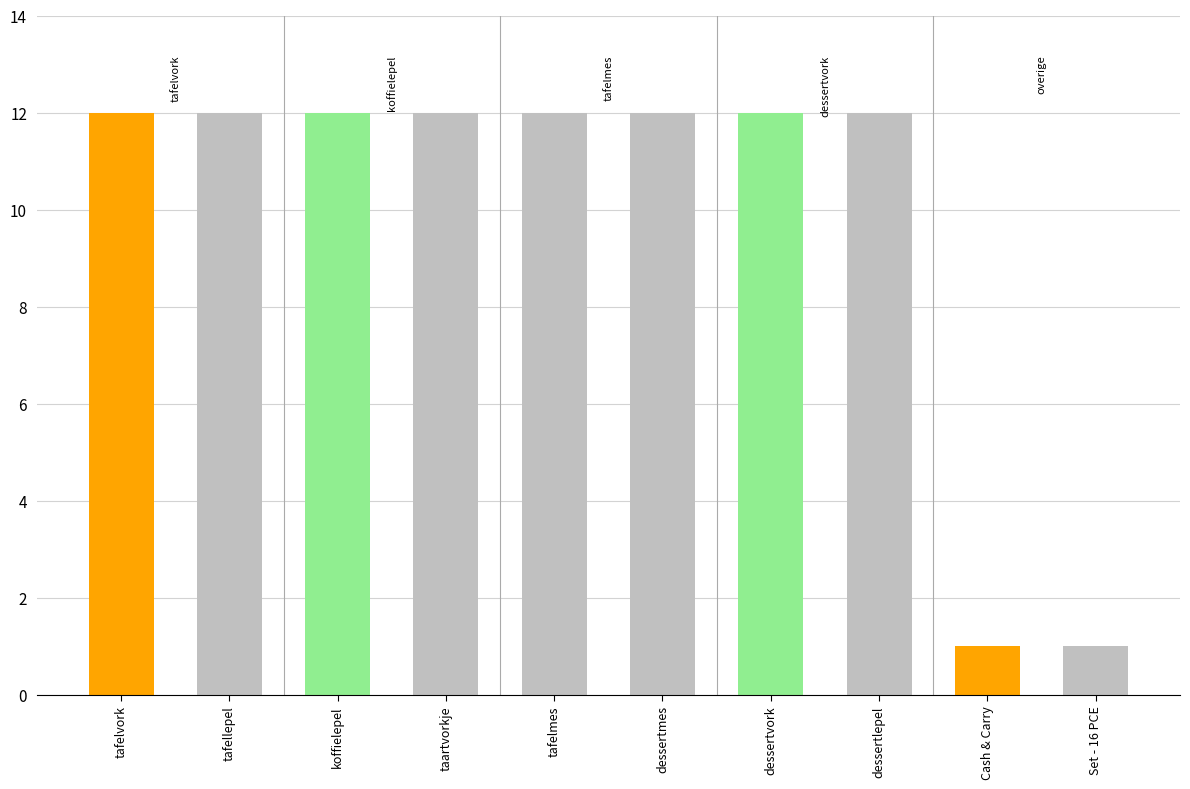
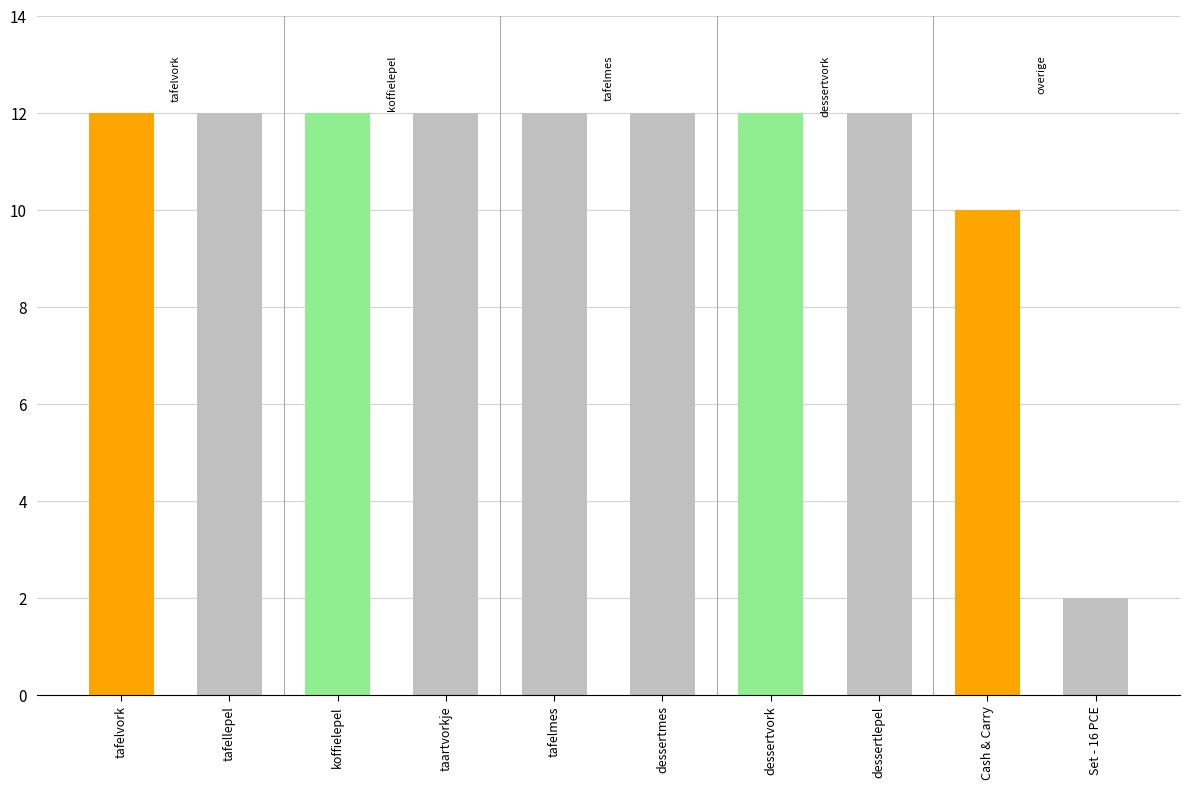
Cash & Carry: 1 -> 10
Set - 16 PCE: 1 -> 2
